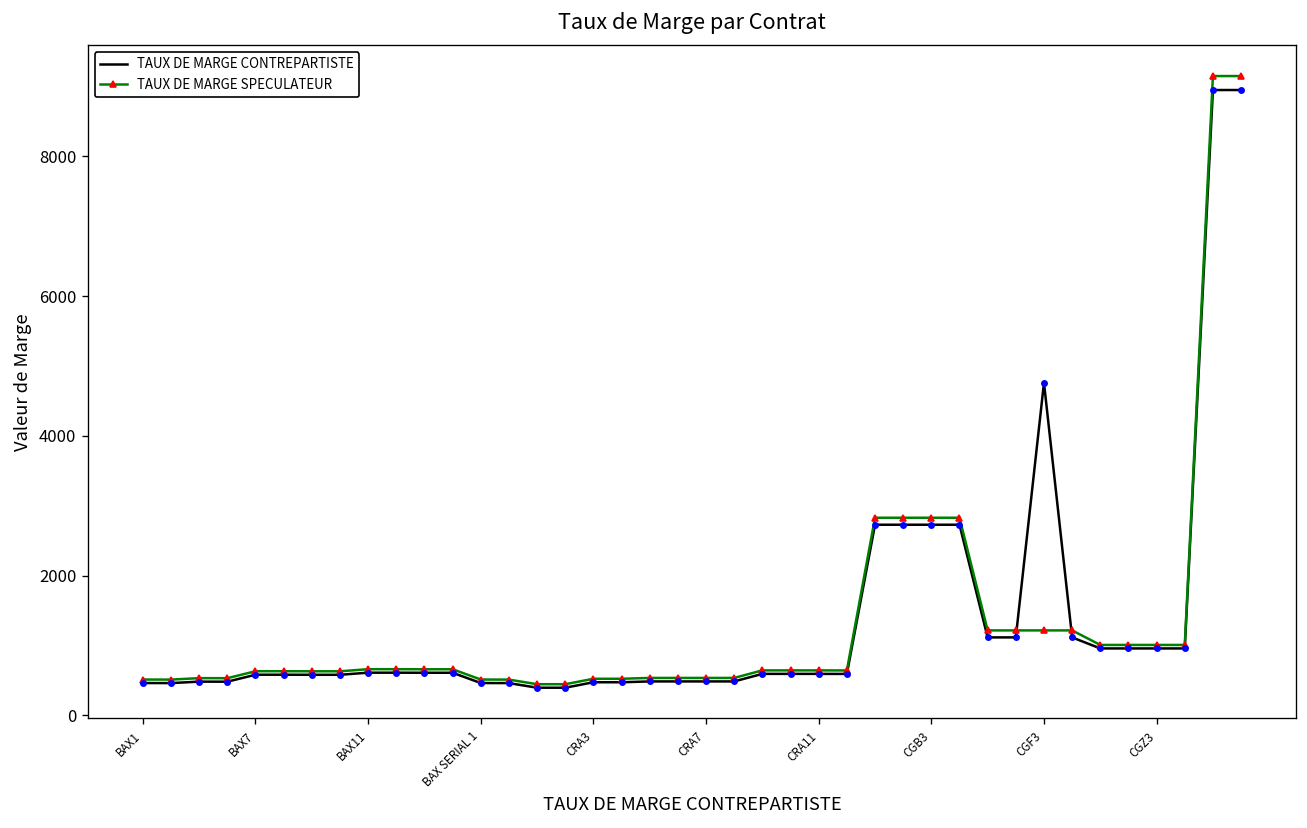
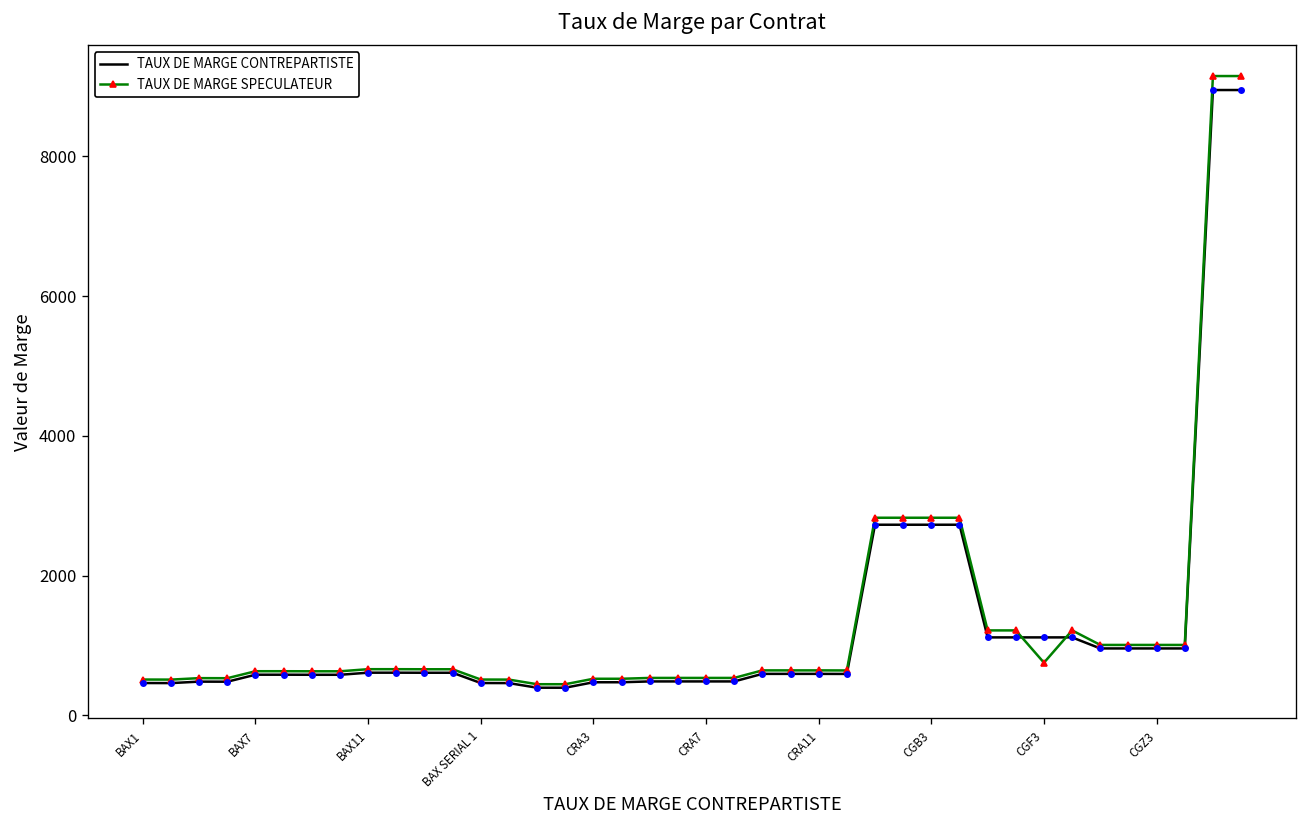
TAUX DE MARGE CONTREPARTISTE, CGF3: 4800 -> 1100
TAUX DE MARGE SPECULATEUR, CGF3: 1200 -> 800
